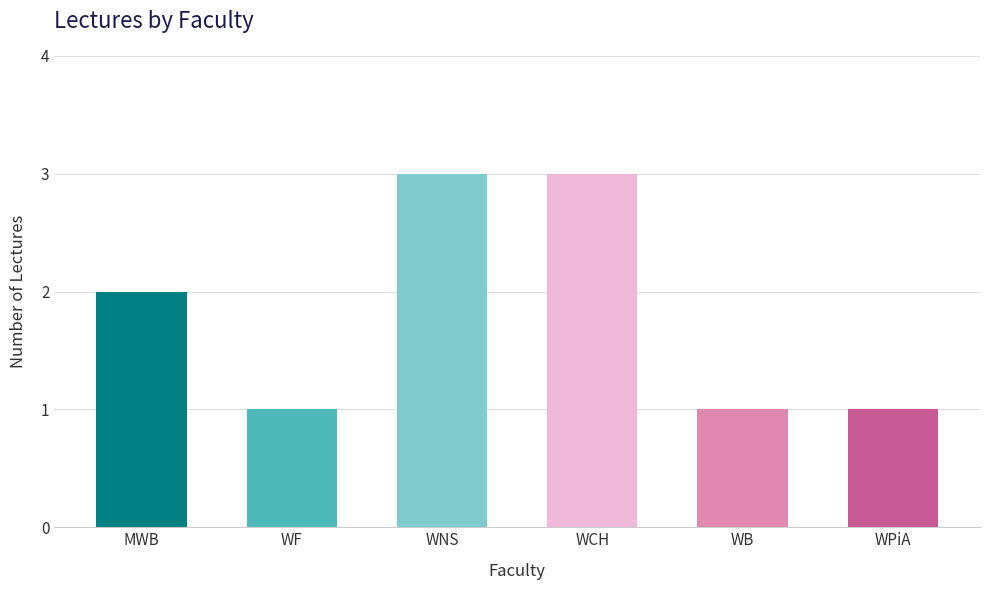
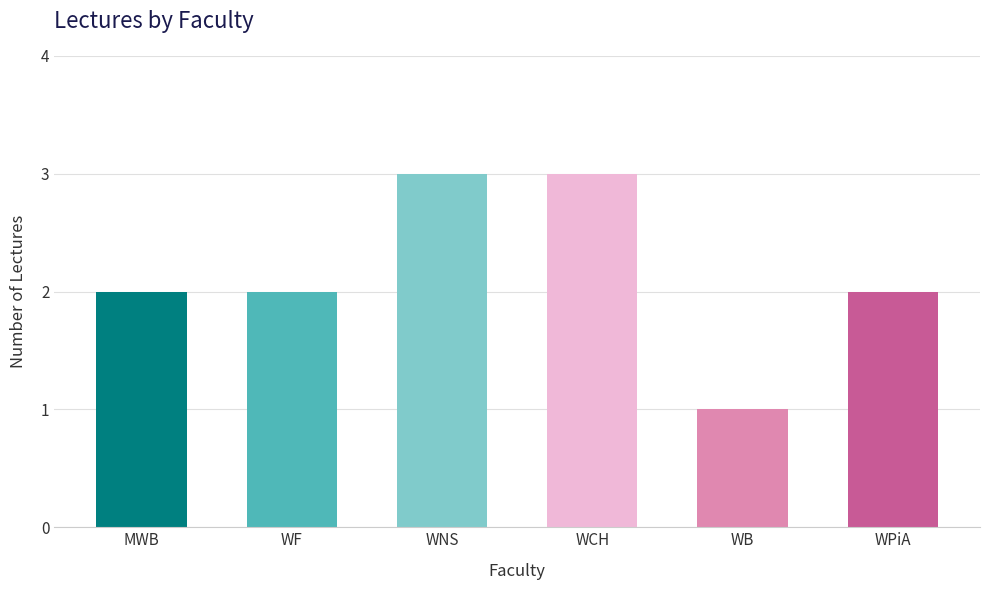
WF: 1 -> 2
WPiA: 1 -> 2
